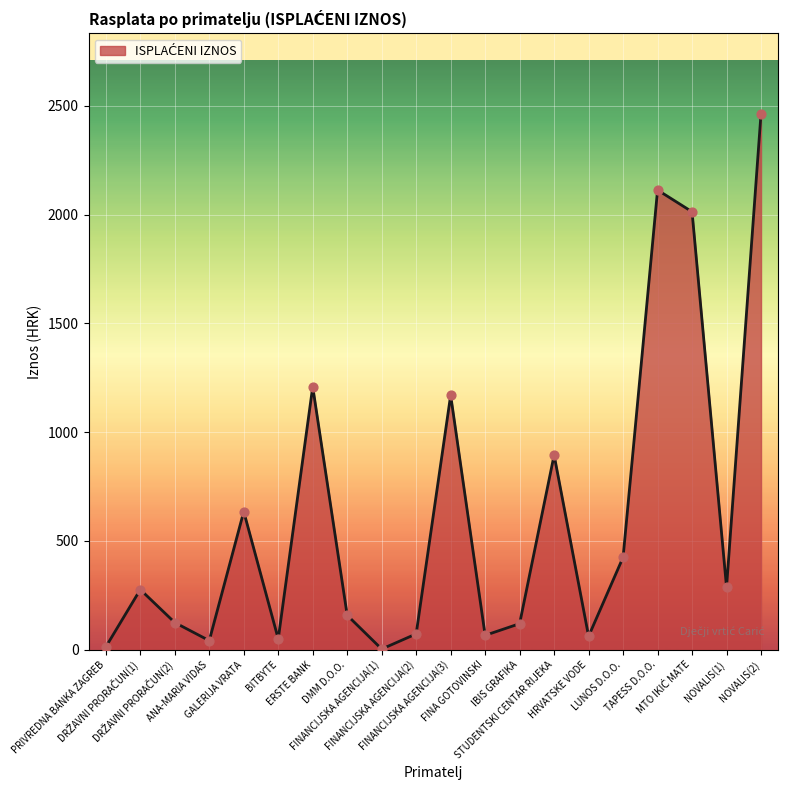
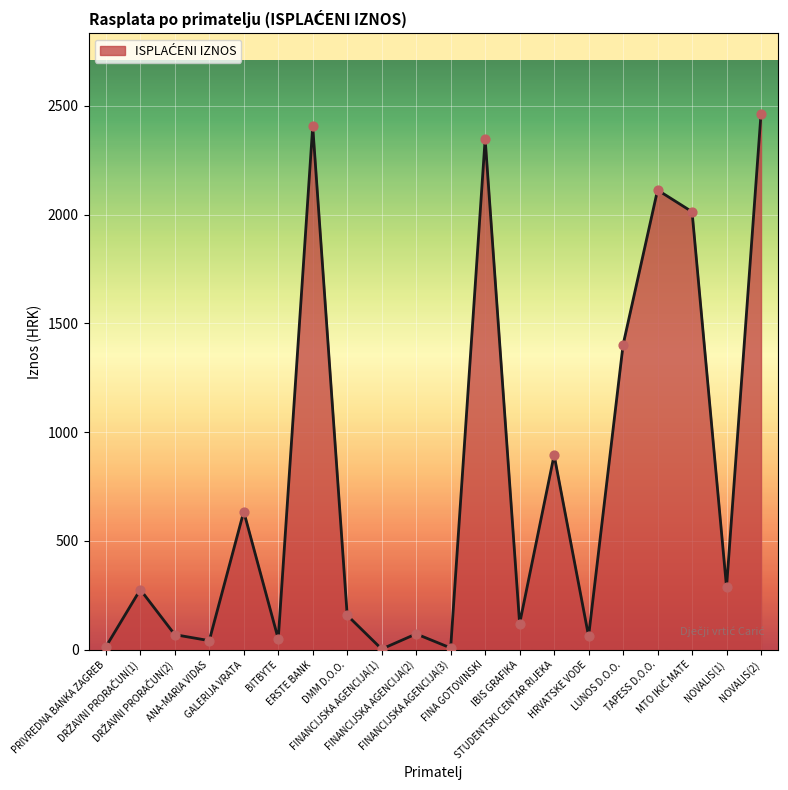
DRŽAVNI PRORAČUN(2): 130 -> 70
ERSTE BANK: 1210 -> 2400
FINANCIJSKA AGENCIJA(3): 1170 -> 10
FINA GOTOVINSKI: 70 -> 2350
LUNOS D.O.O.: 430 -> 1400
